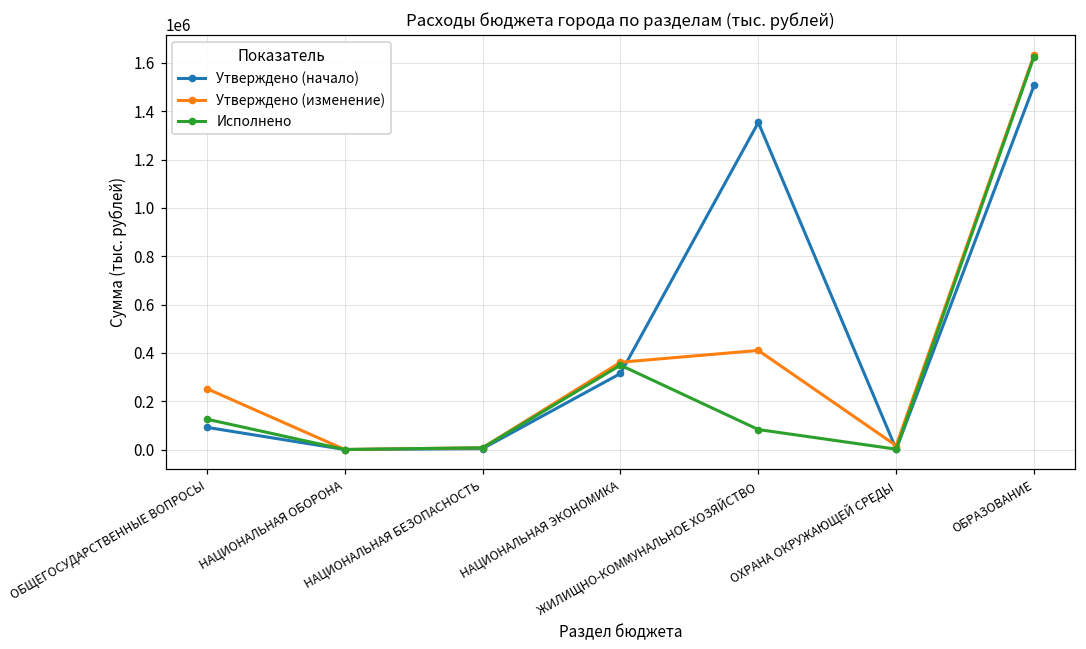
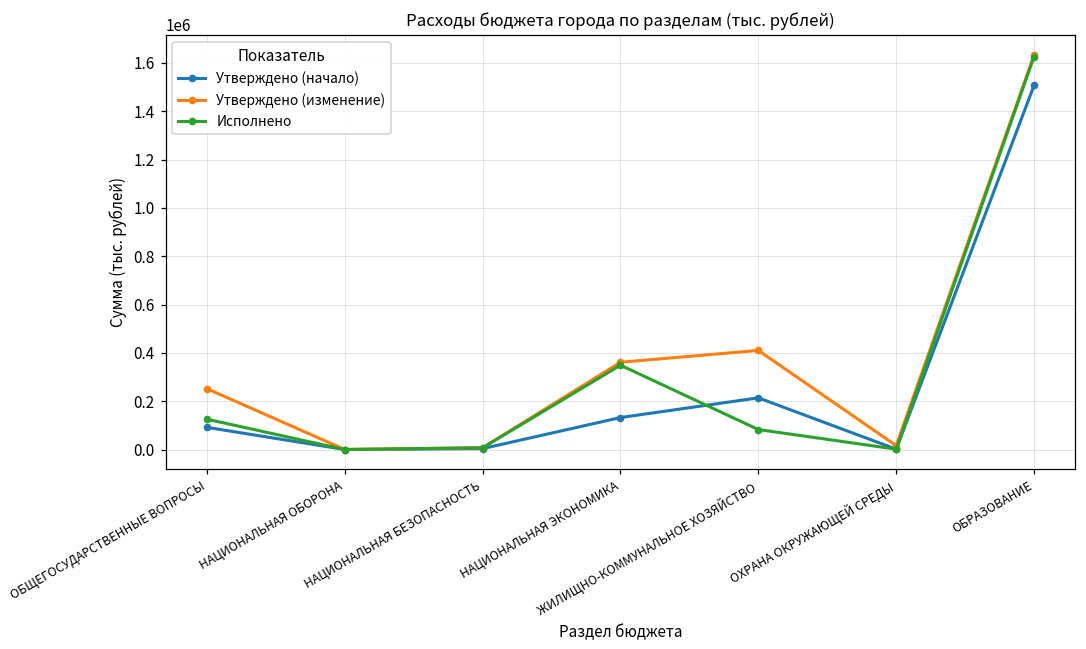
Утверждено (начало), НАЦИОНАЛЬНАЯ ЭКОНОМИКА: 310000 -> 130000
Утверждено (начало), ЖИЛИЩНО-КОММУНАЛЬНОЕ ХОЗЯЙСТВО: 1350000 -> 210000
